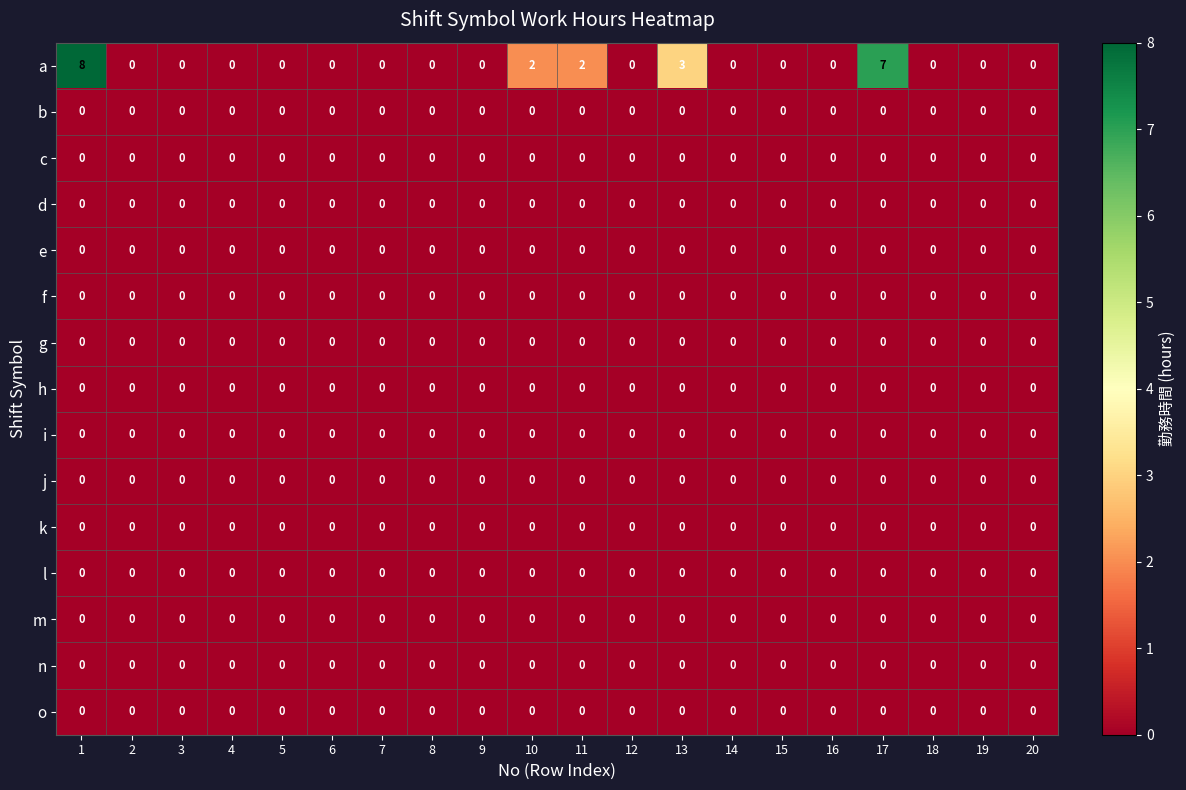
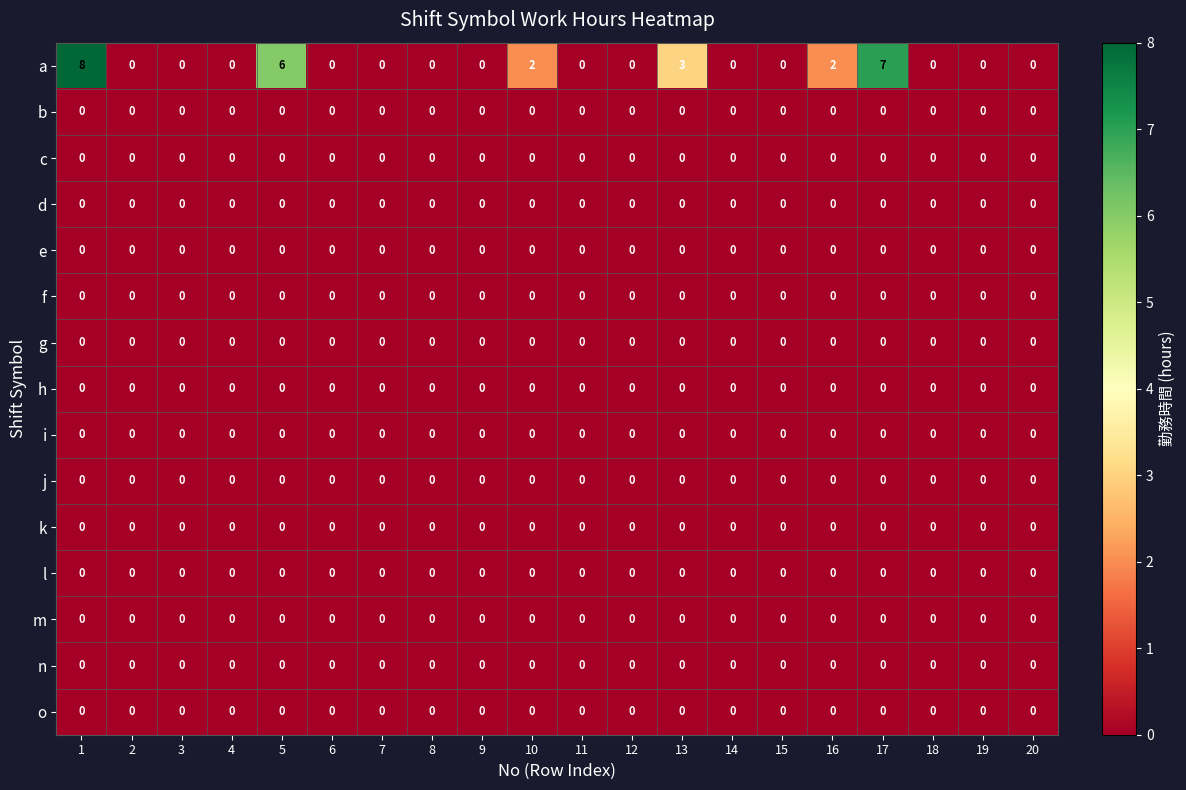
a, 5: 0 -> 6
a, 11: 2 -> 0
a, 16: 0 -> 2
